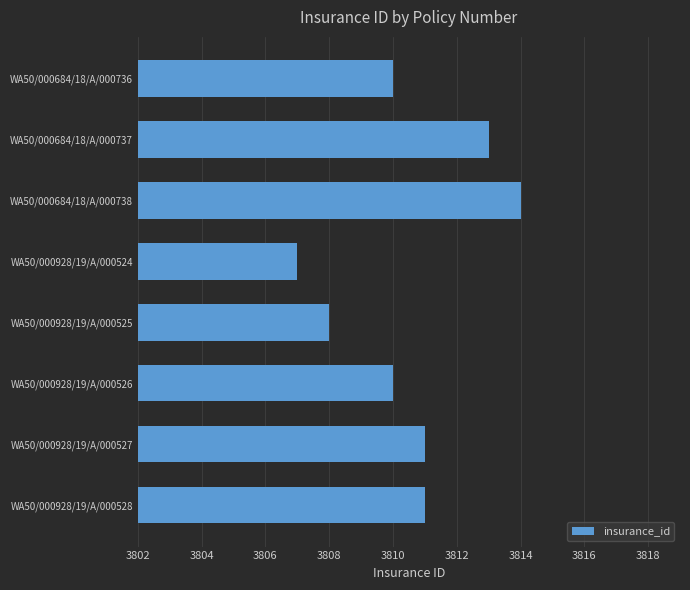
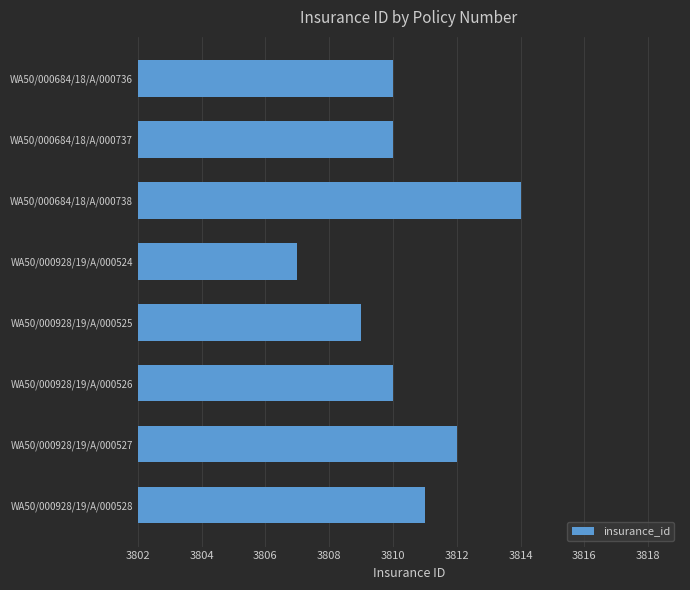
WA50/000684/18/A/000737: 3813 -> 3810
WA50/000928/19/A/000525: 3808 -> 3809
WA50/000928/19/A/000527: 3811 -> 3812
